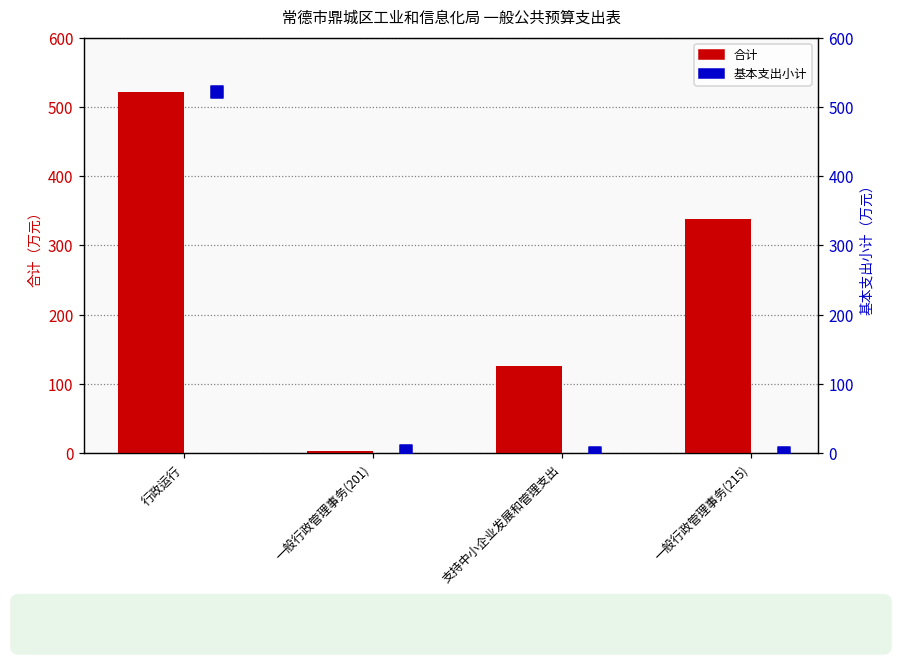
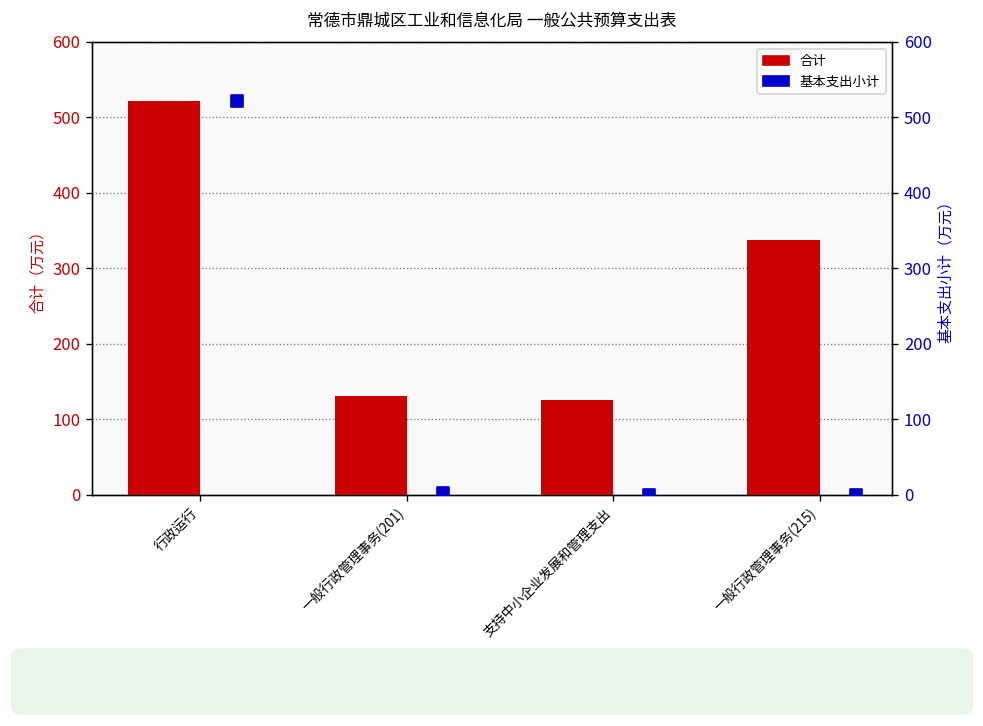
合计, 一般行政管理事务(201): 0 -> 130
